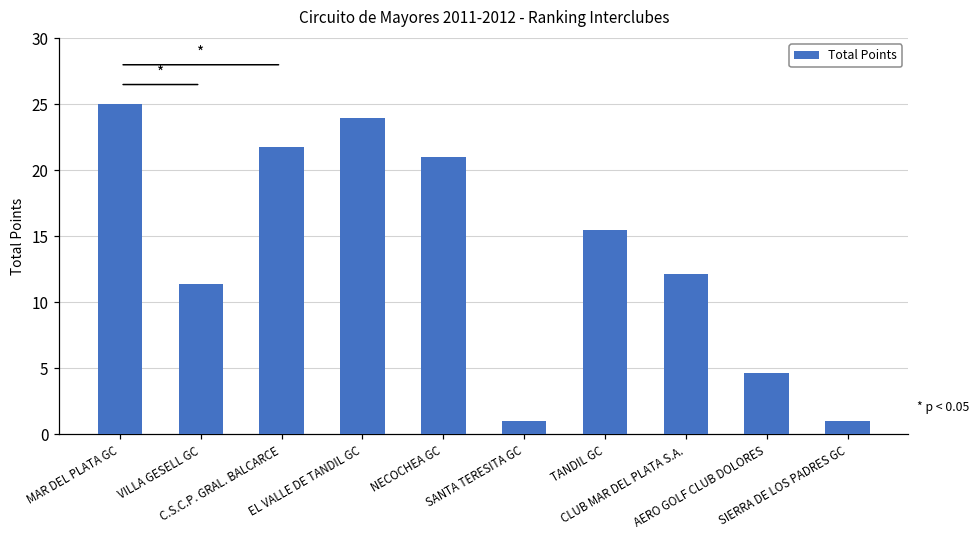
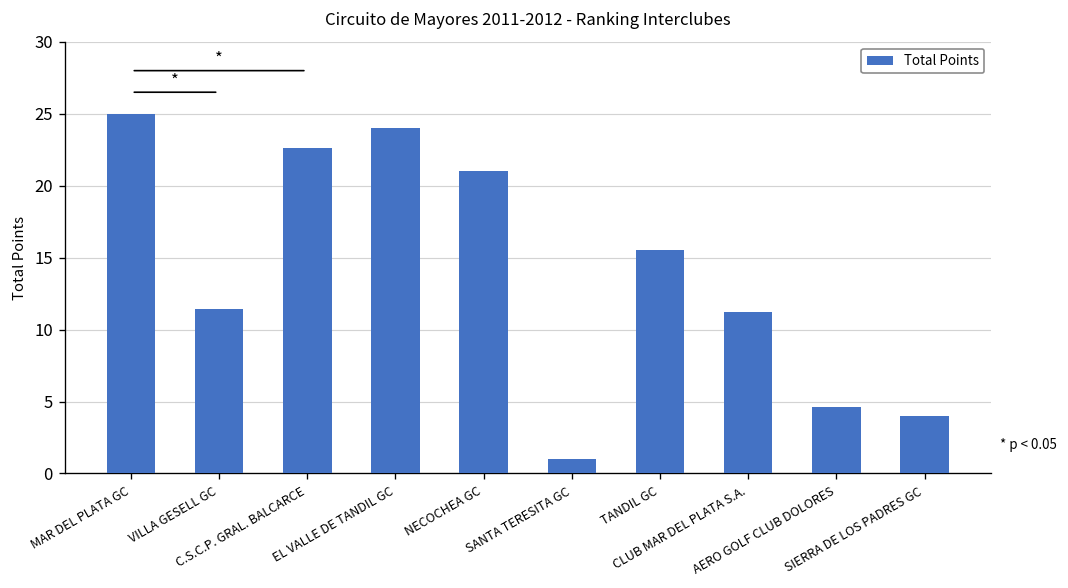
C.S.C.P. GRAL. BALCARCE: 21.8 -> 22.6
CLUB MAR DEL PLATA S.A.: 12.1 -> 11.2
SIERRA DE LOS PADRES GC: 1 -> 4
